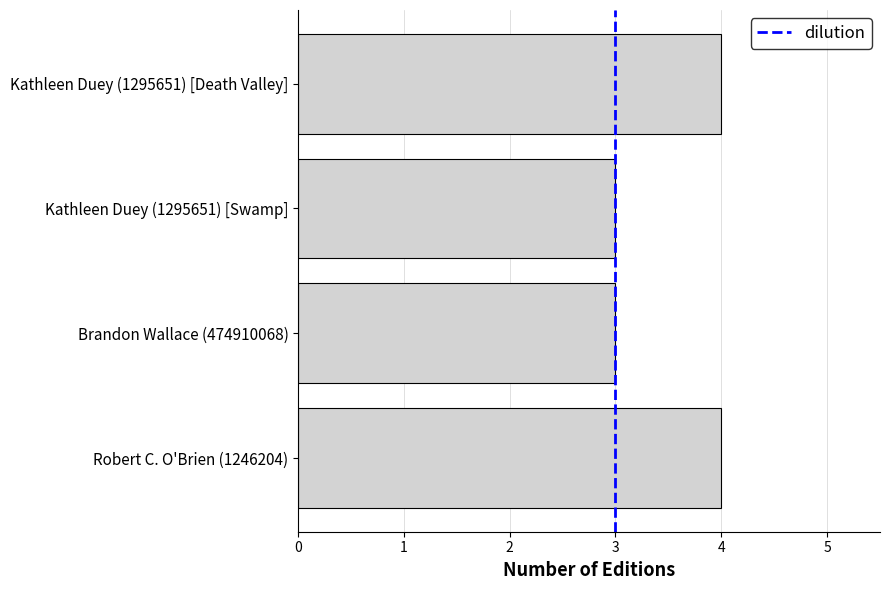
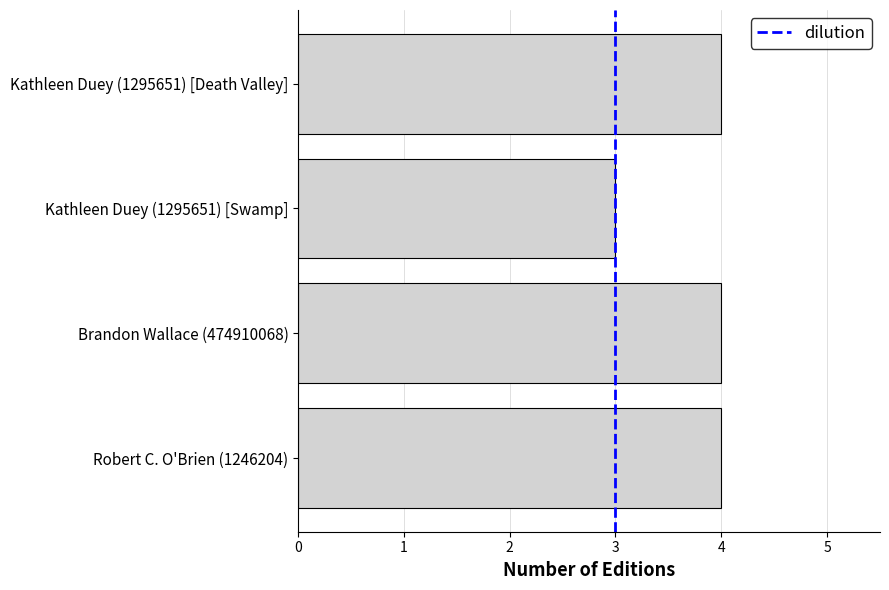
Brandon Wallace (474910068): 3 -> 4
